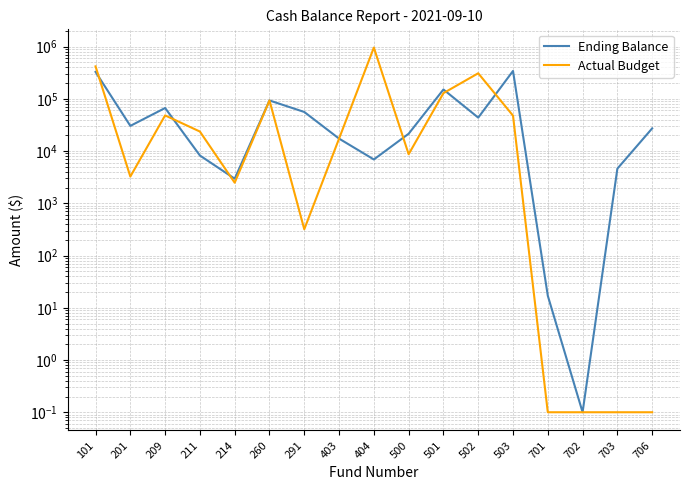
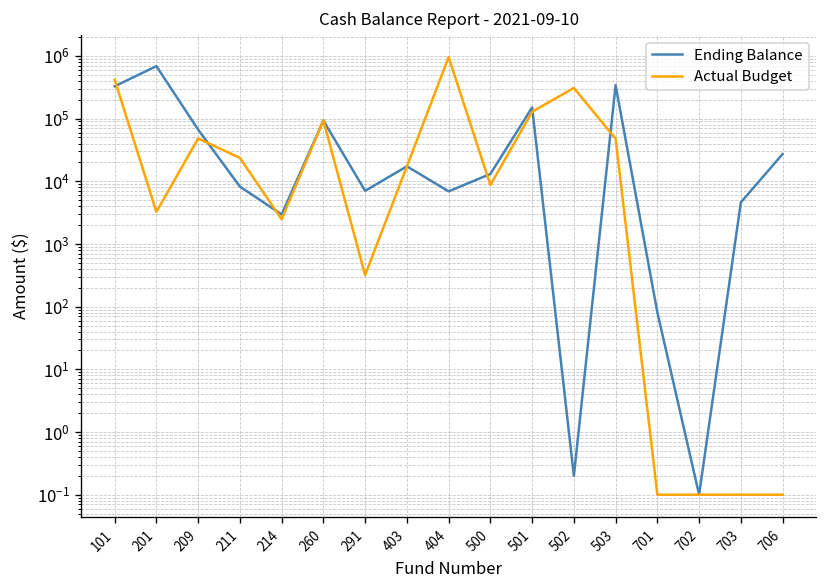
Ending Balance, 201: 30000 -> 700000
Ending Balance, 291: 60000 -> 7000
Ending Balance, 500: 21000 -> 13000
Ending Balance, 502: 40000 -> 0.2
Ending Balance, 701: 17 -> 80
